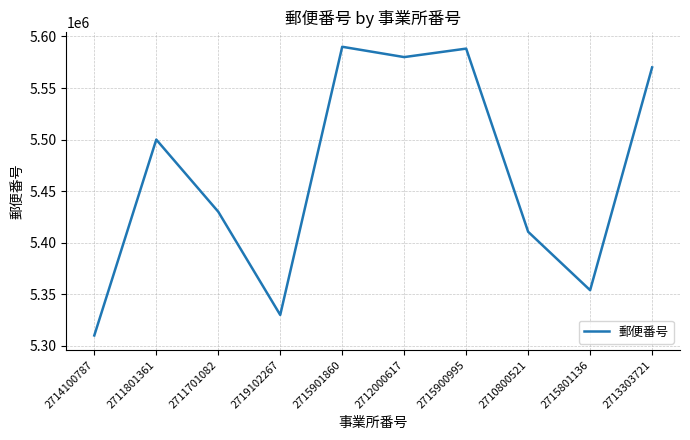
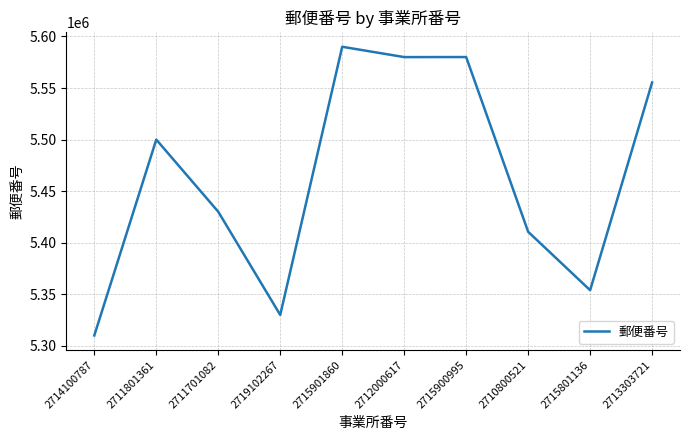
2715900995: 5588000 -> 5580000
2713303721: 5570000 -> 5555000
